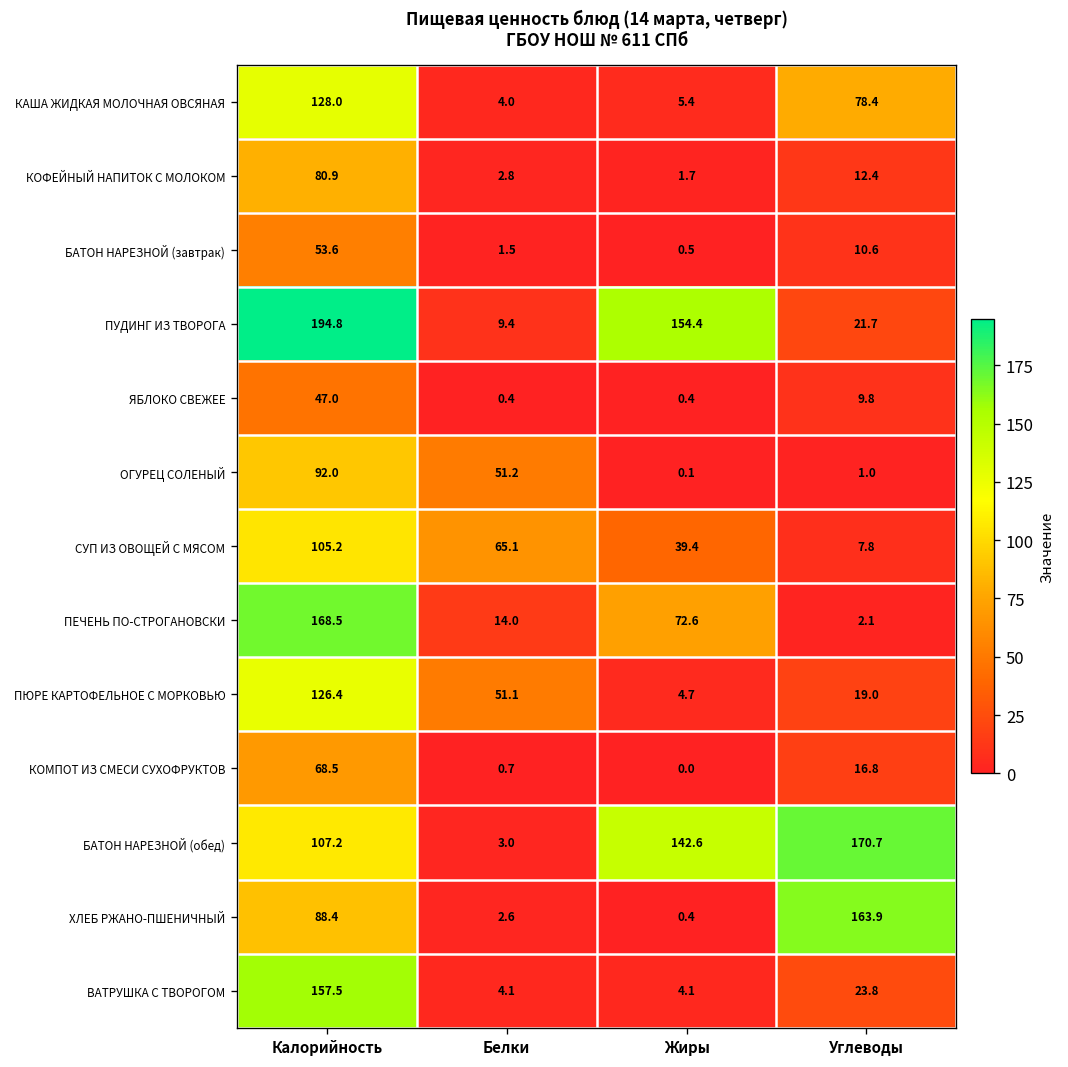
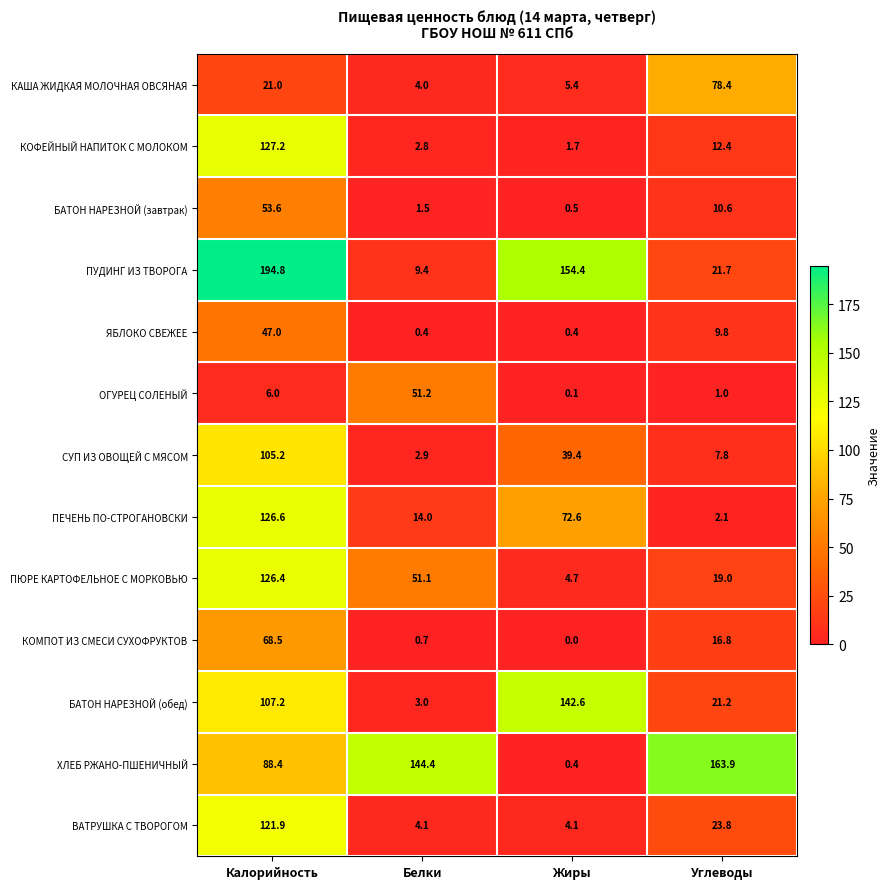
КАША ЖИДКАЯ МОЛОЧНАЯ ОВСЯНАЯ, Калорийность: 128.0 -> 21.0
КОФЕЙНЫЙ НАПИТОК С МОЛОКОМ, Калорийность: 80.9 -> 127.2
ОГУРЕЦ СОЛЕНЫЙ, Калорийность: 92.0 -> 6.0
СУП ИЗ ОВОЩЕЙ С МЯСОМ, Белки: 65.1 -> 2.9
ПЕЧЕНЬ ПО-СТРОГАНОВСКИ, Калорийность: 168.5 -> 126.6
БАТОН НАРЕЗНОЙ (обед), Углеводы: 170.7 -> 21.2
ХЛЕБ РЖАНО-ПШЕНИЧНЫЙ, Белки: 2.6 -> 144.4
ВАТРУШКА С ТВОРОГОМ, Калорийность: 157.5 -> 121.9
